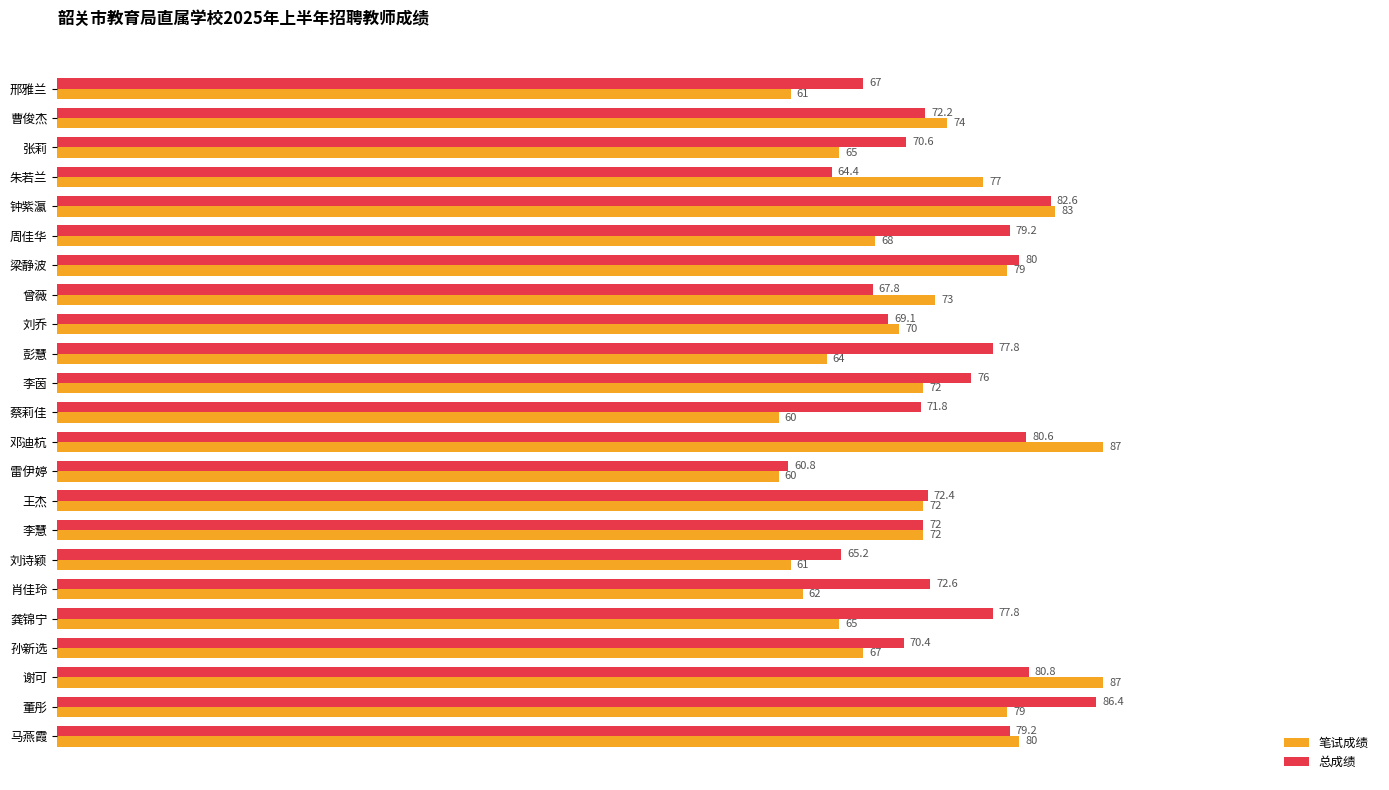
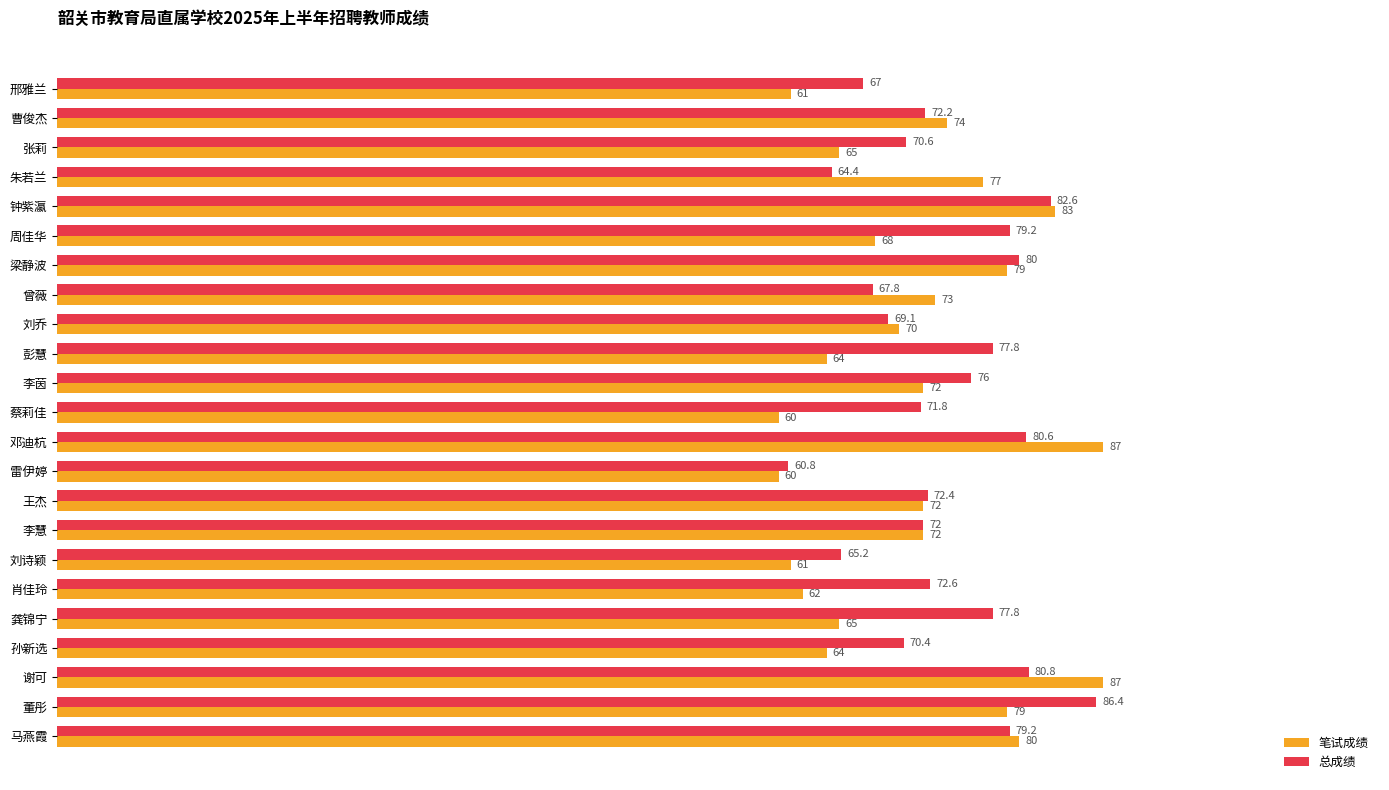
笔试成绩, 孙新选: 67 -> 64
